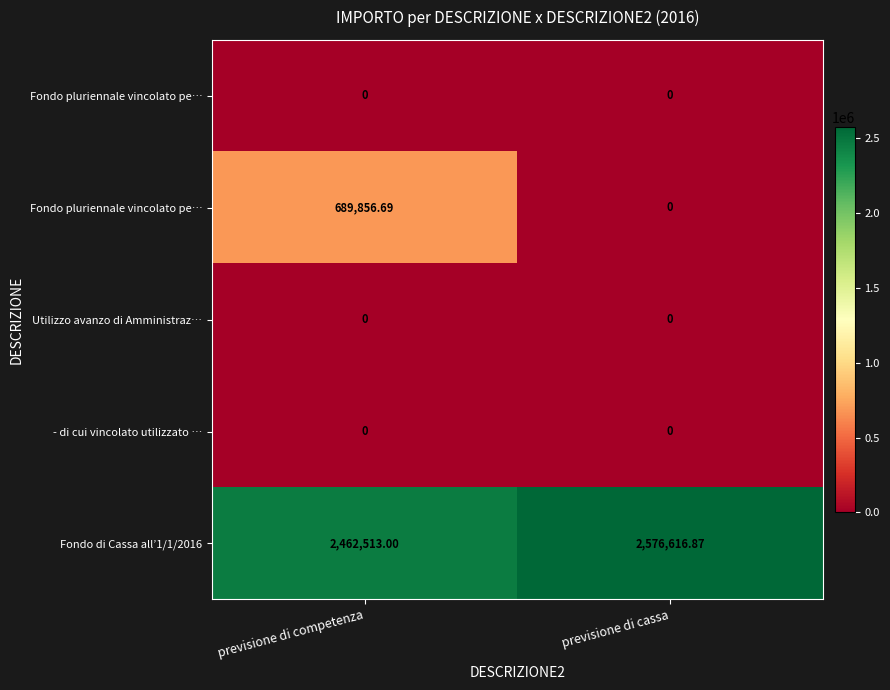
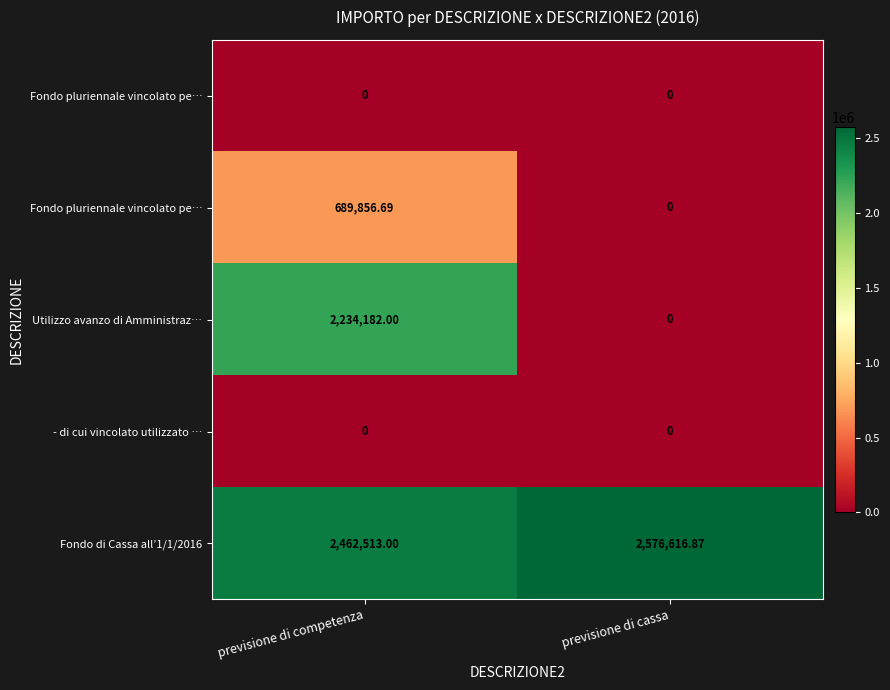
Utilizzo avanzo di Amministraz…, previsione di competenza: 0 -> 2,234,182.00
